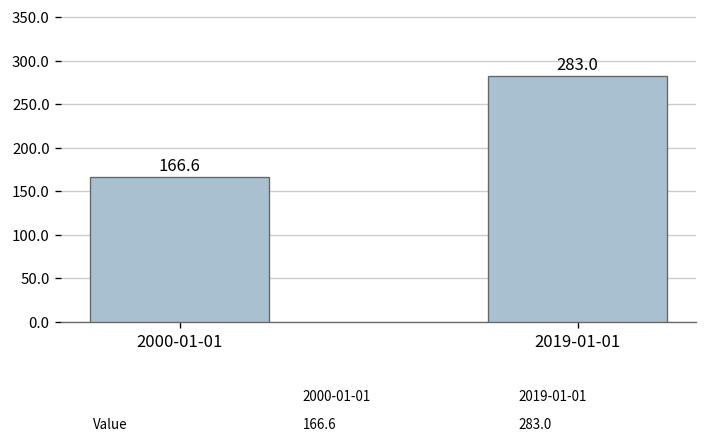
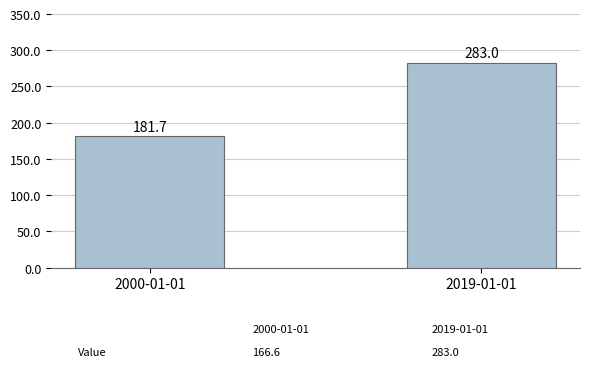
2000-01-01: 166.6 -> 181.7
